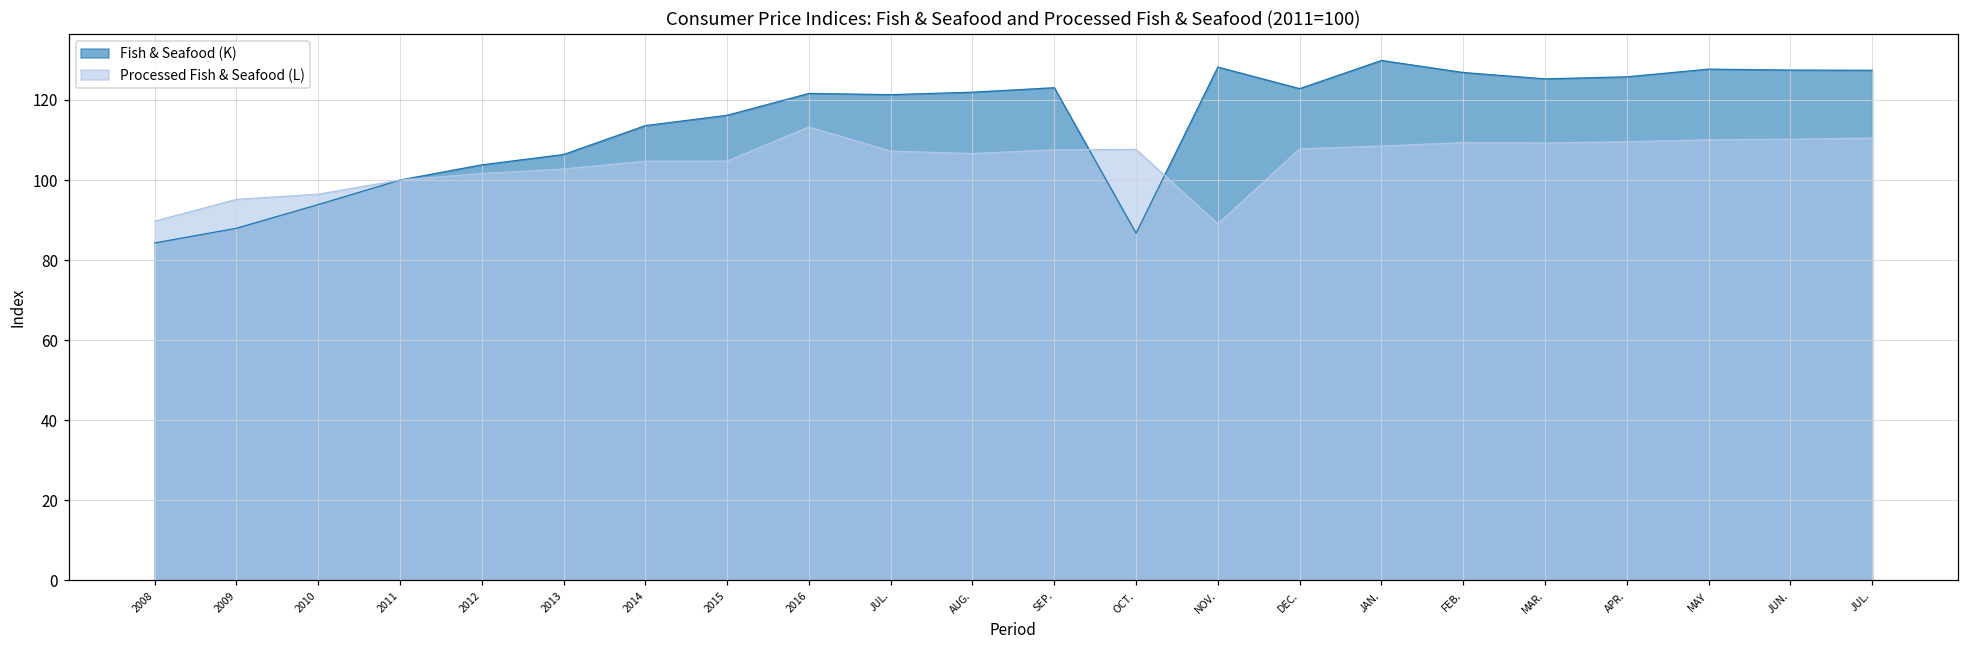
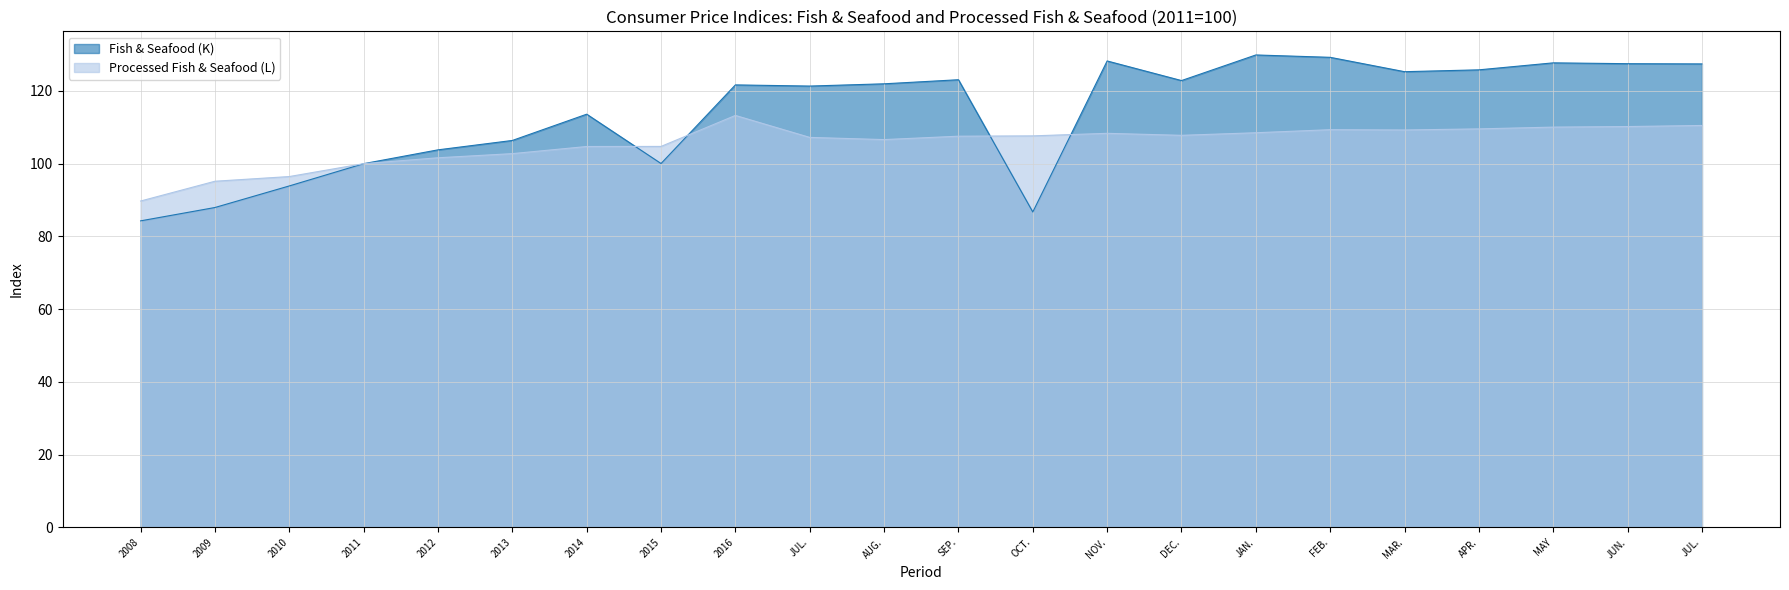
Fish & Seafood (K), 2015: 116 -> 100
Processed Fish & Seafood (L), NOV.: 89 -> 108
Fish & Seafood (K), FEB.: 127 -> 129
